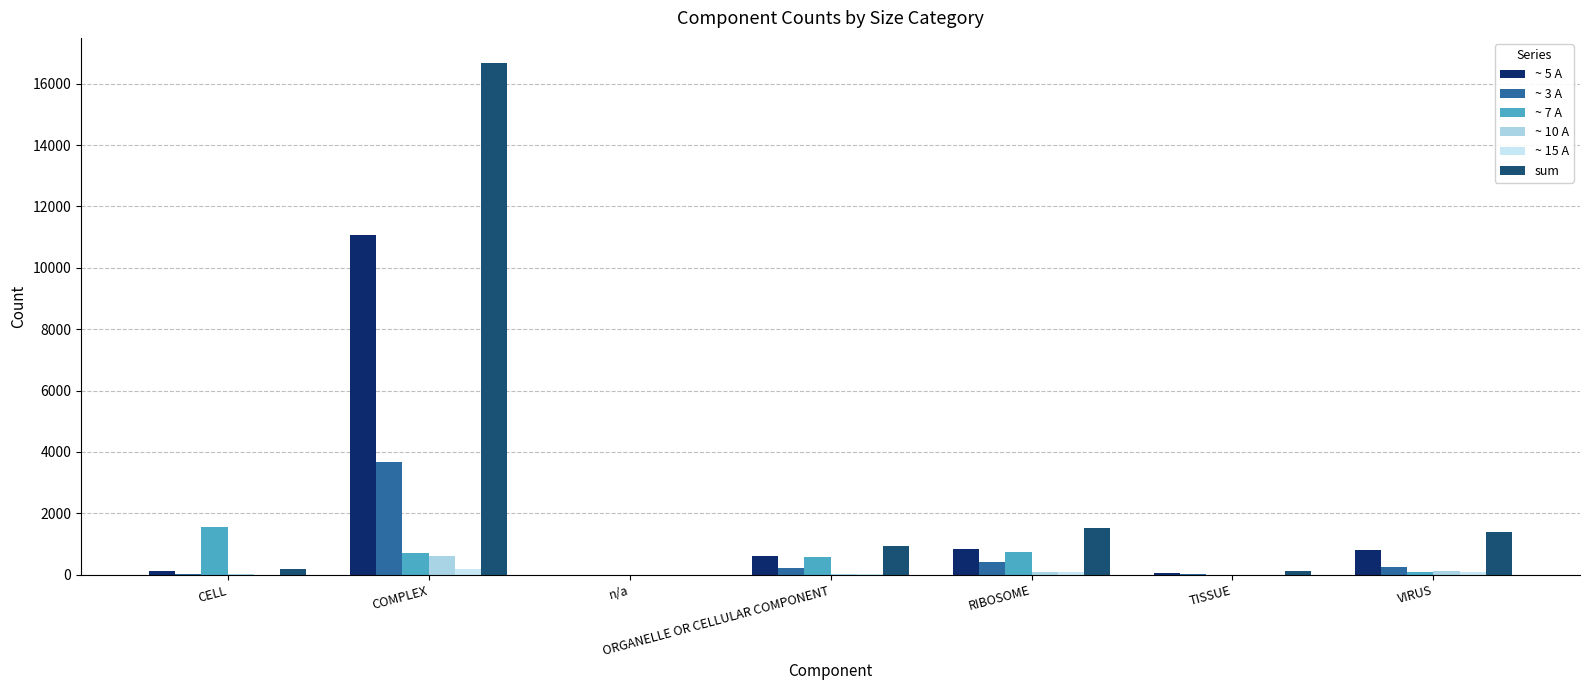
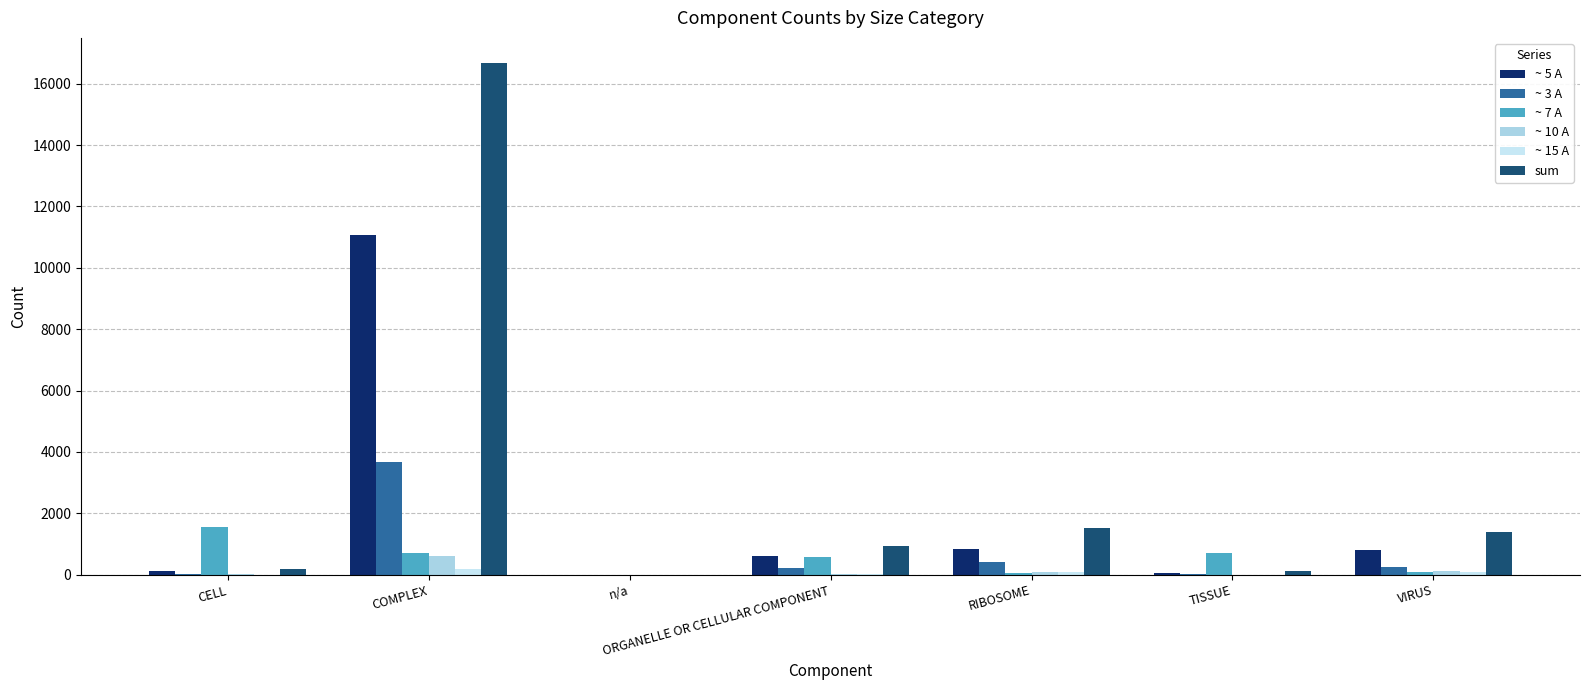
~ 7 A, RIBOSOME: 800 -> 100
~ 7 A, TISSUE: 0 -> 700
